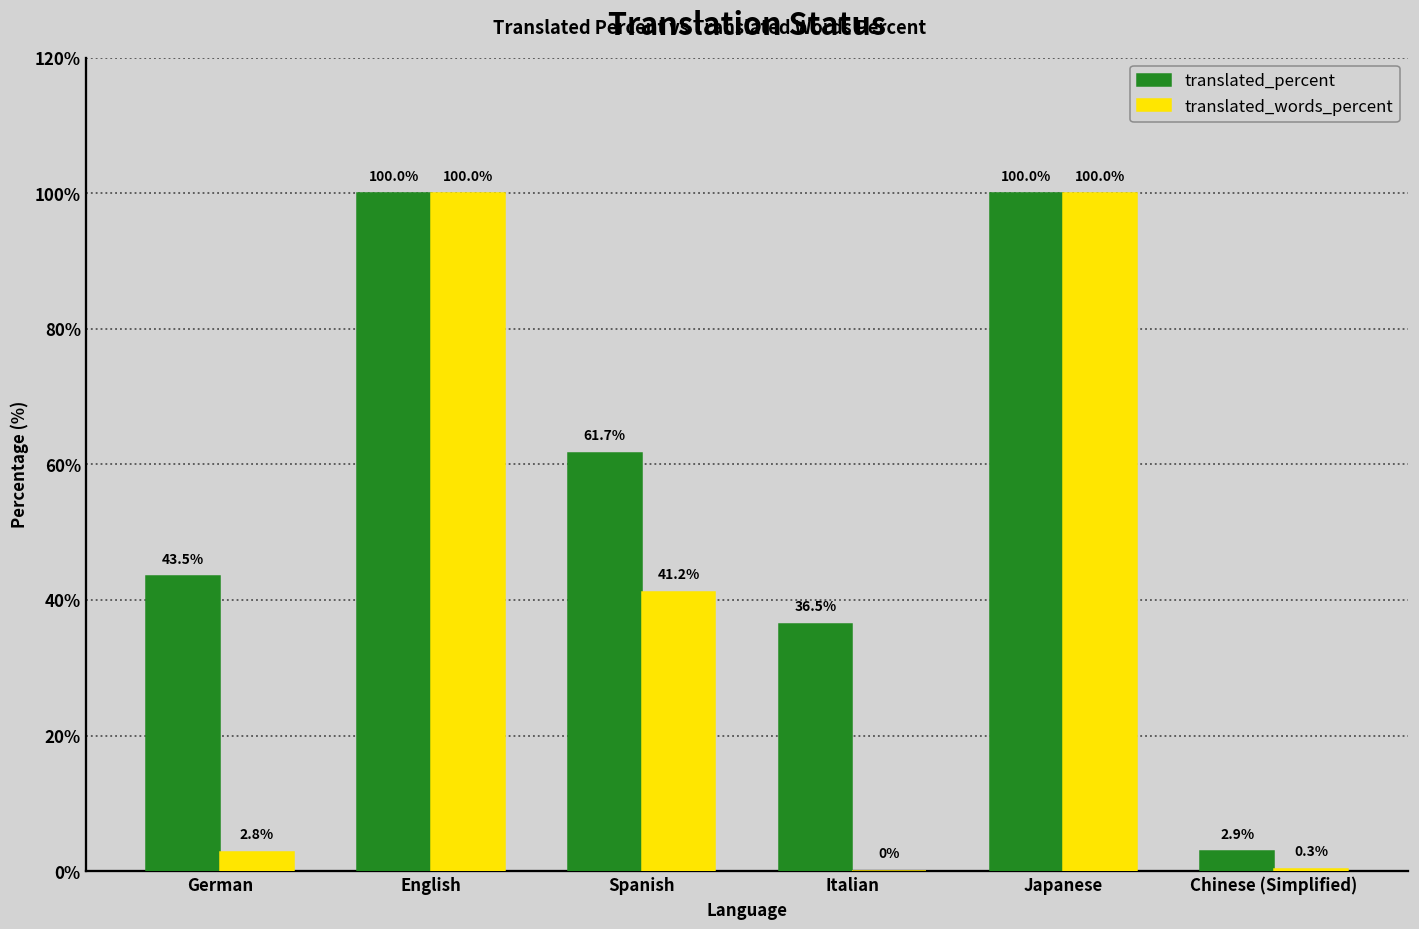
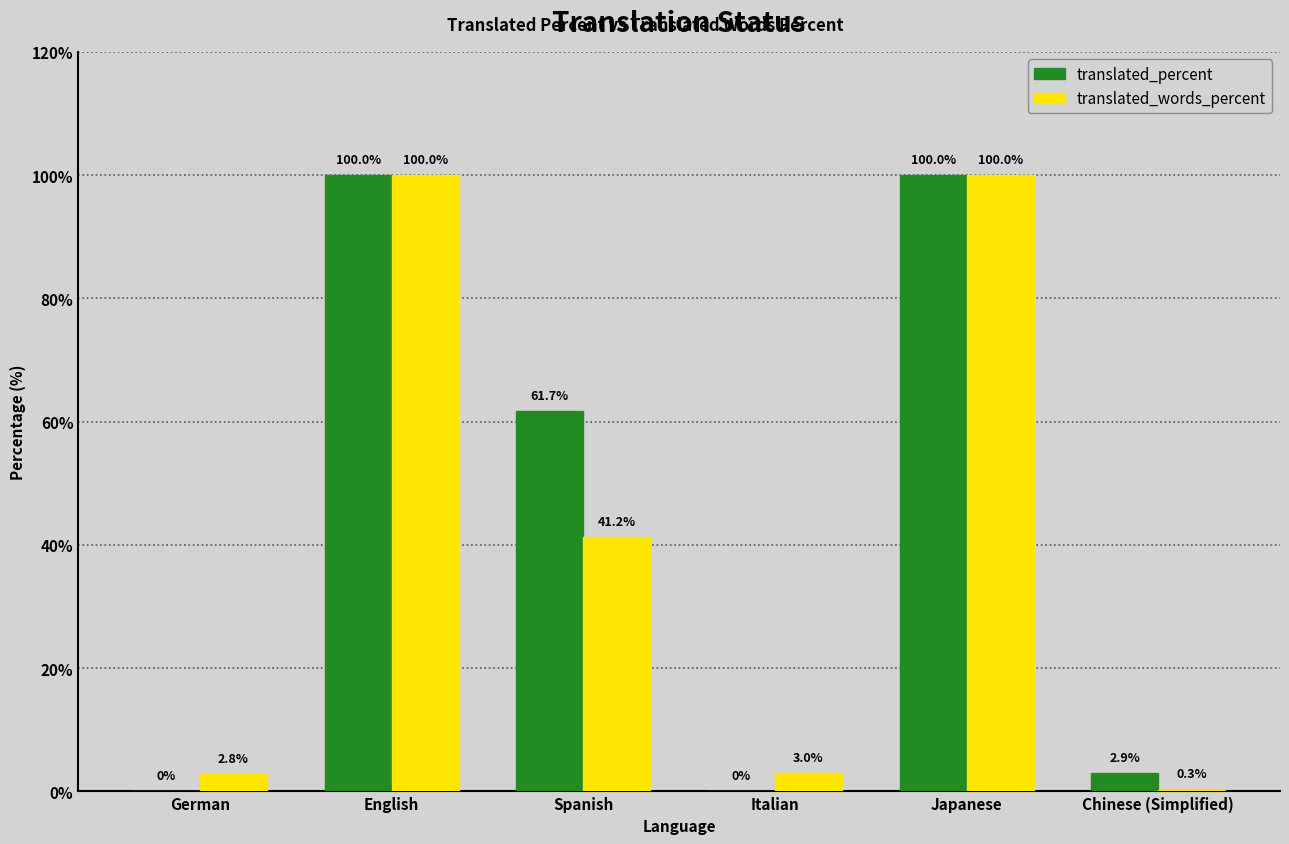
translated_percent, German: 43.5% -> 0%
translated_percent, Italian: 36.5% -> 0%
translated_words_percent, Italian: 0% -> 3.0%
